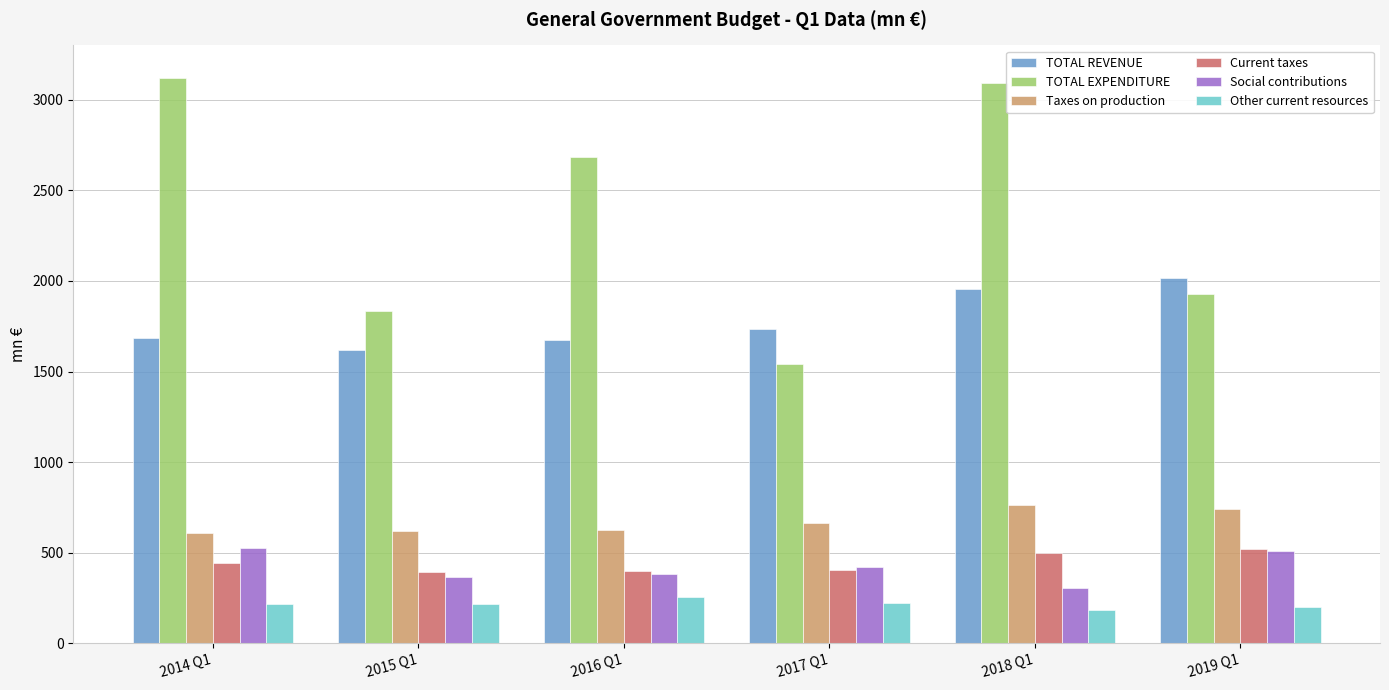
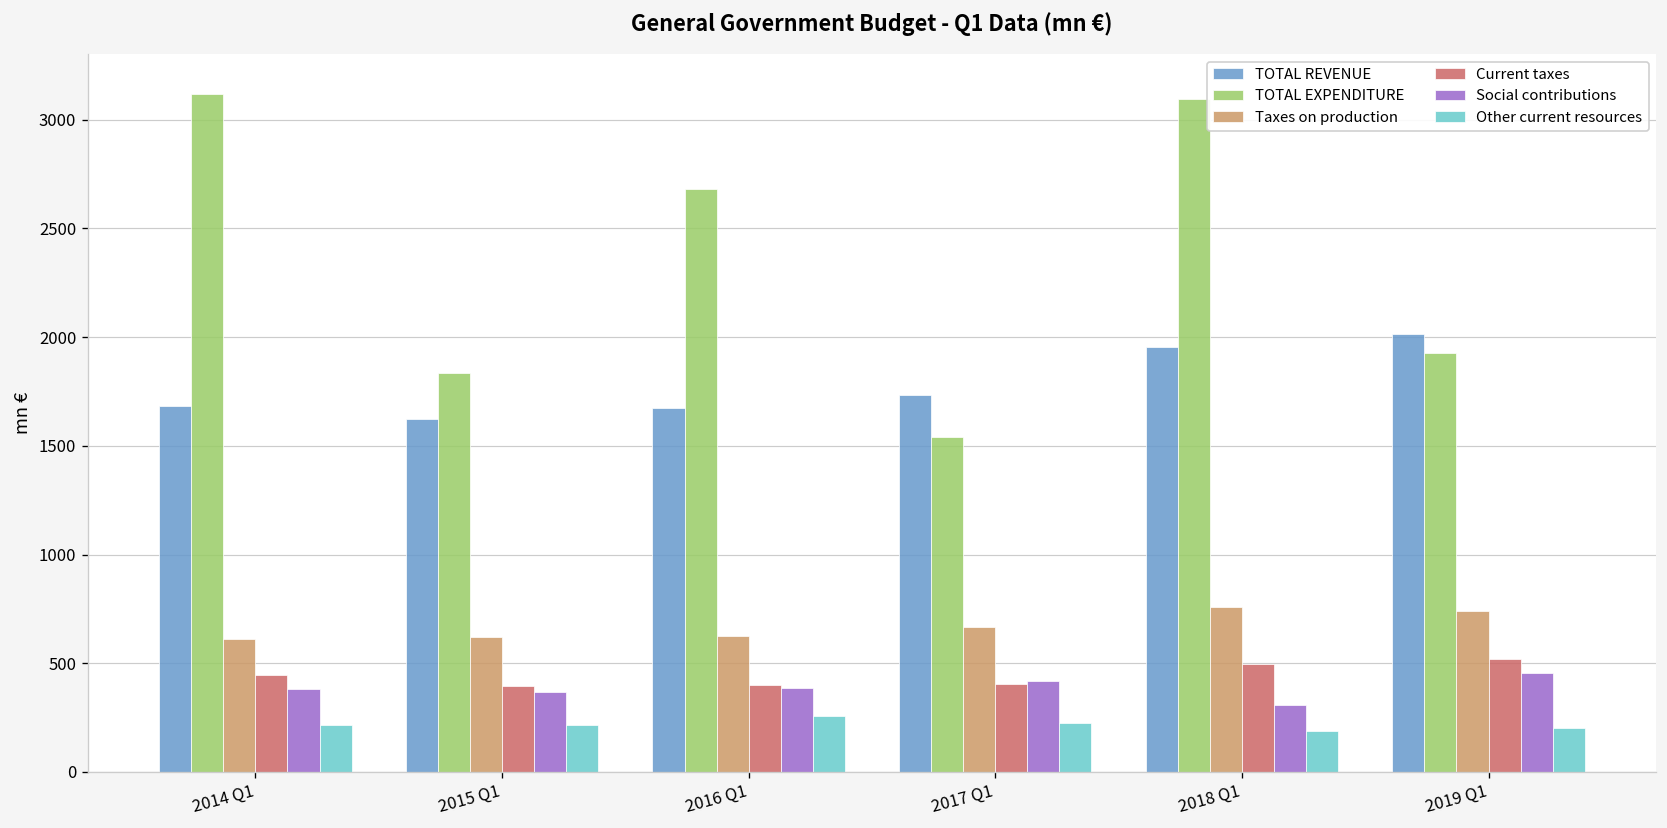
Social contributions, 2014 Q1: 530 -> 380
Social contributions, 2019 Q1: 510 -> 450
